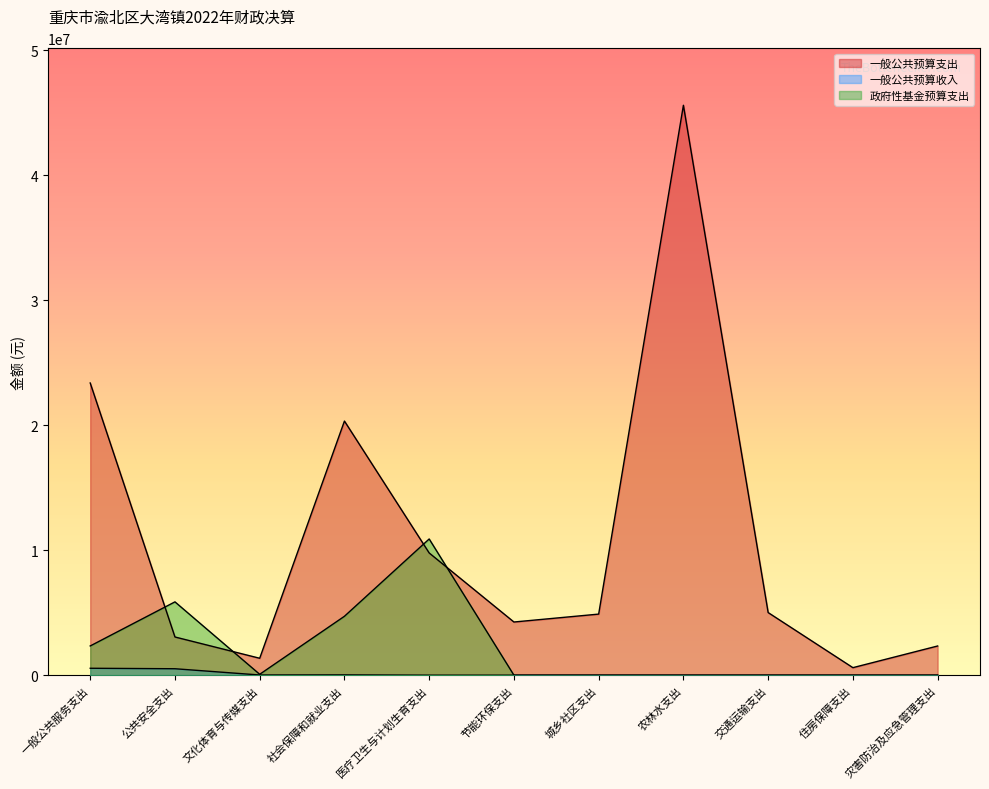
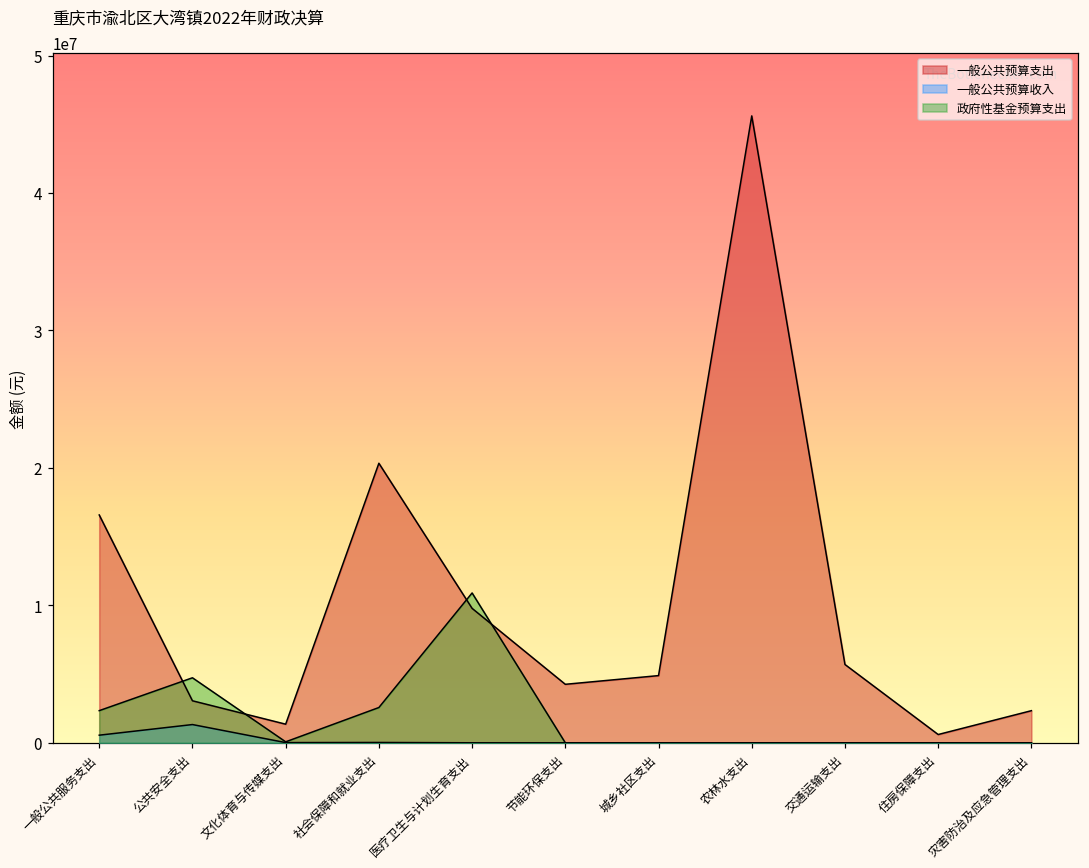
一般公共预算支出, 一般公共服务支出: 23400000 -> 16600000
一般公共预算收入, 公共安全支出: 500000 -> 1300000
政府性基金预算支出, 公共安全支出: 5900000 -> 4700000
政府性基金预算支出, 社会保障和就业支出: 4700000 -> 2600000
一般公共预算支出, 交通运输支出: 5000000 -> 5700000
